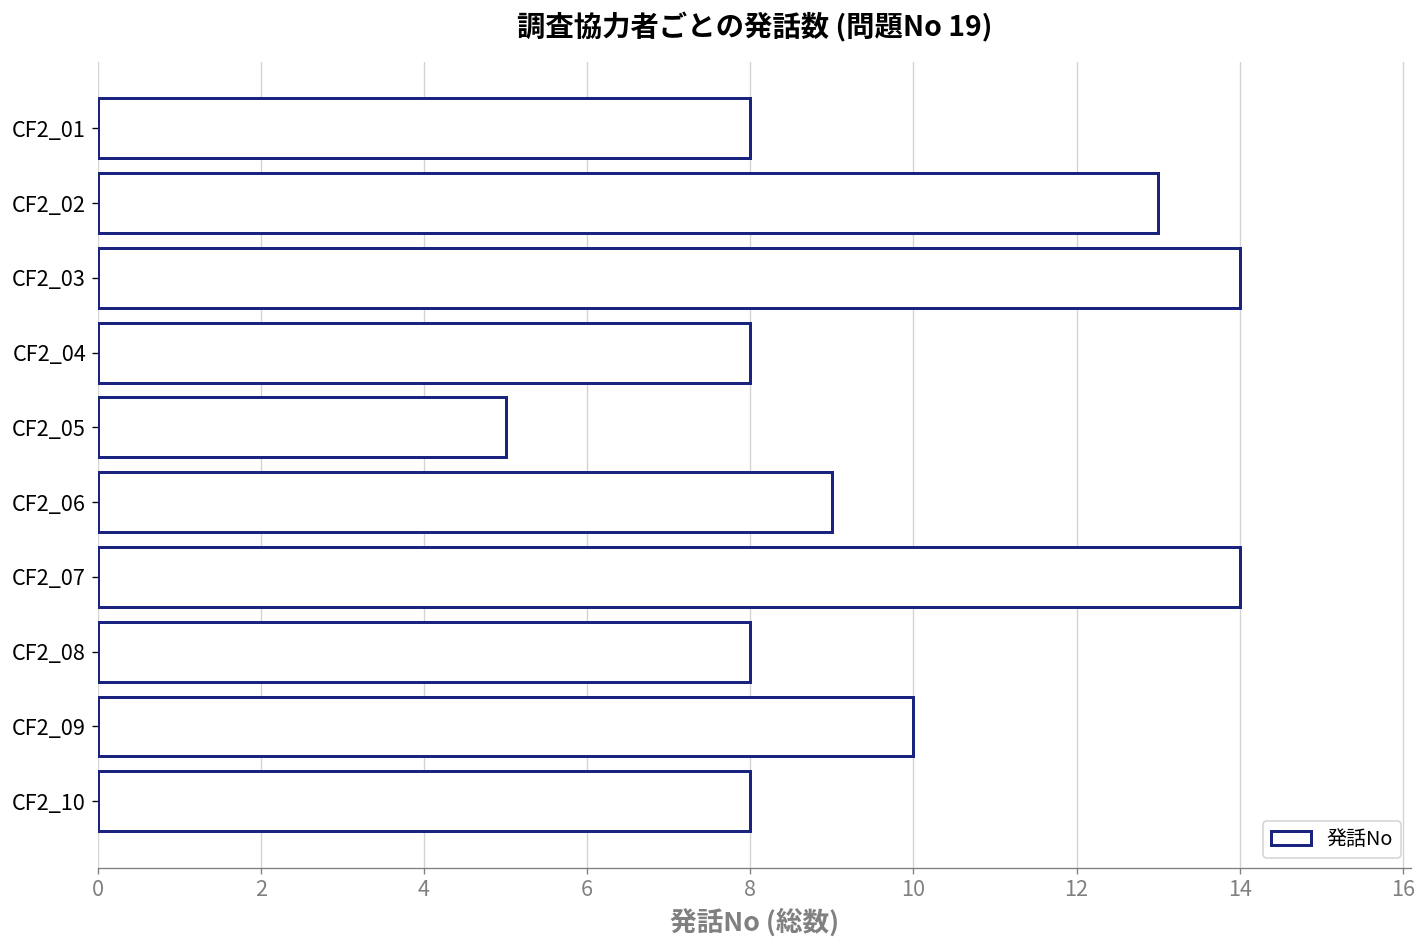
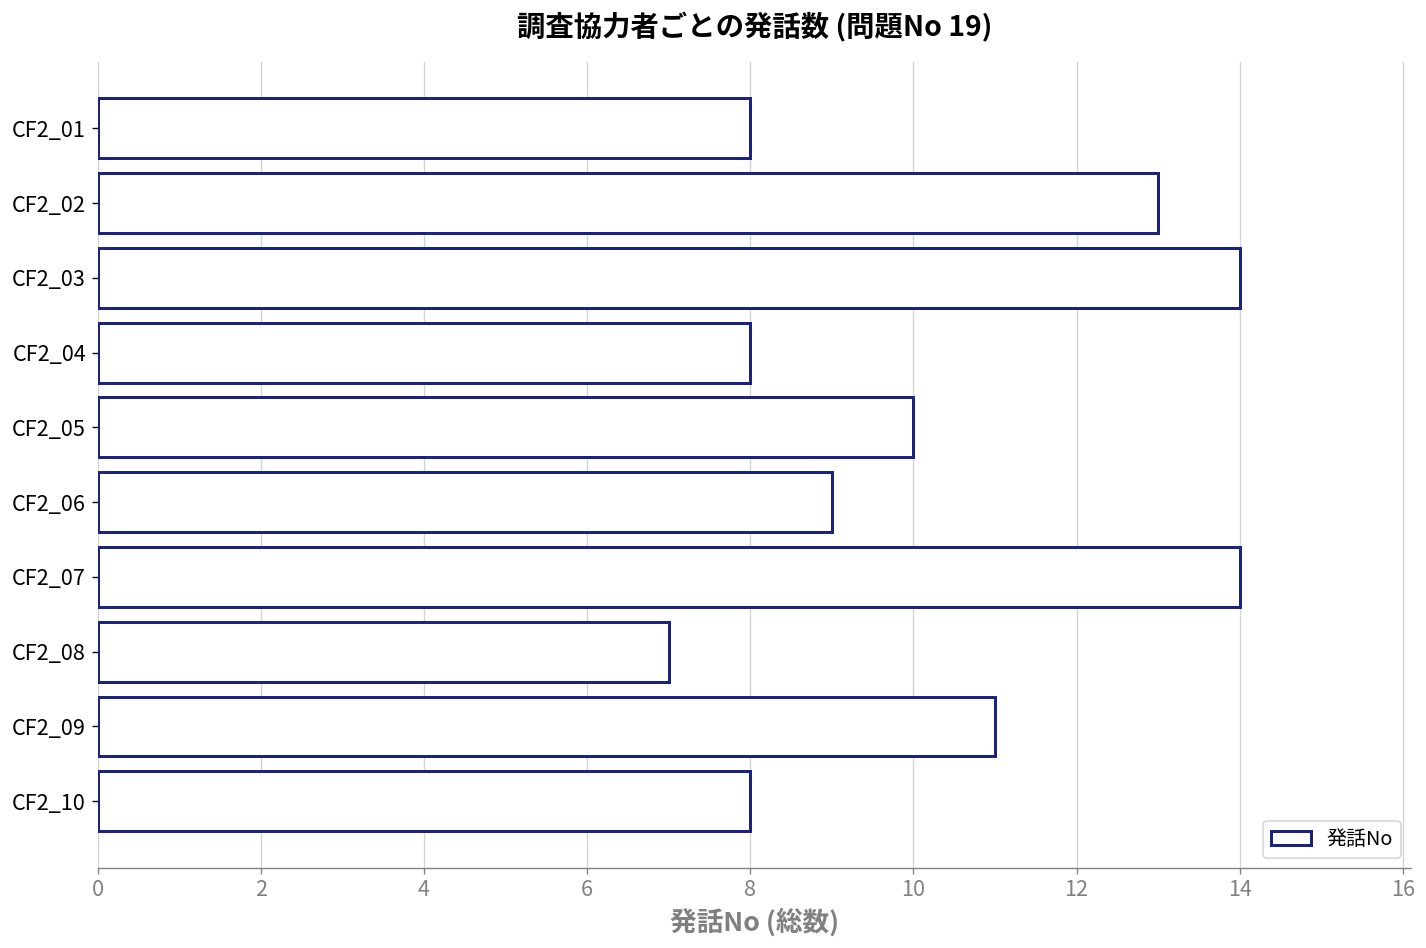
CF2_05: 5 -> 10
CF2_08: 8 -> 7
CF2_09: 10 -> 11
